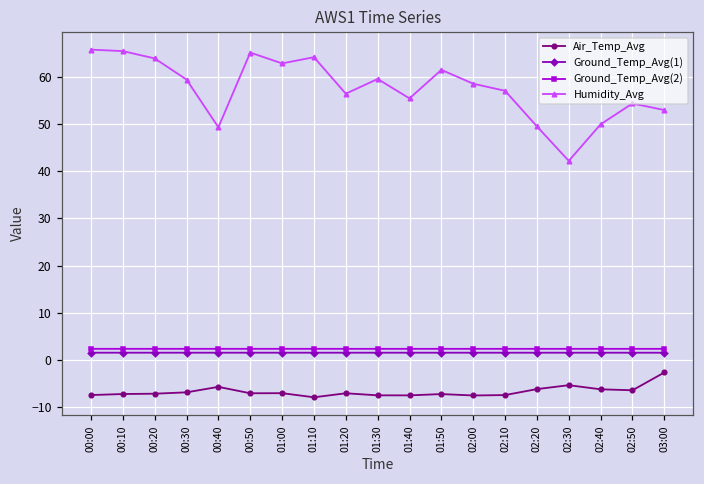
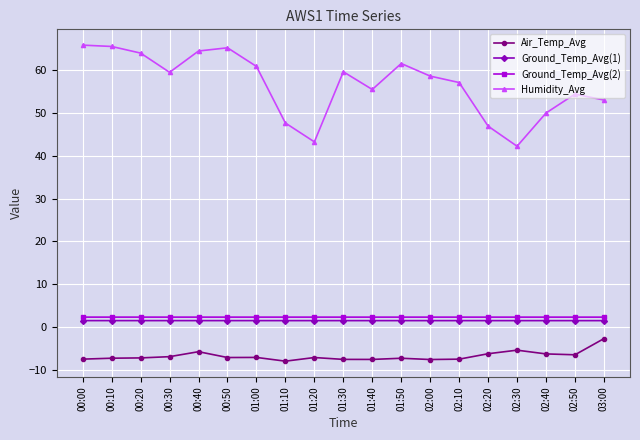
Humidity_Avg, 00:40: 49 -> 64
Humidity_Avg, 01:00: 63 -> 61
Humidity_Avg, 01:10: 64 -> 48
Humidity_Avg, 01:20: 56 -> 43
Humidity_Avg, 02:20: 50 -> 47
